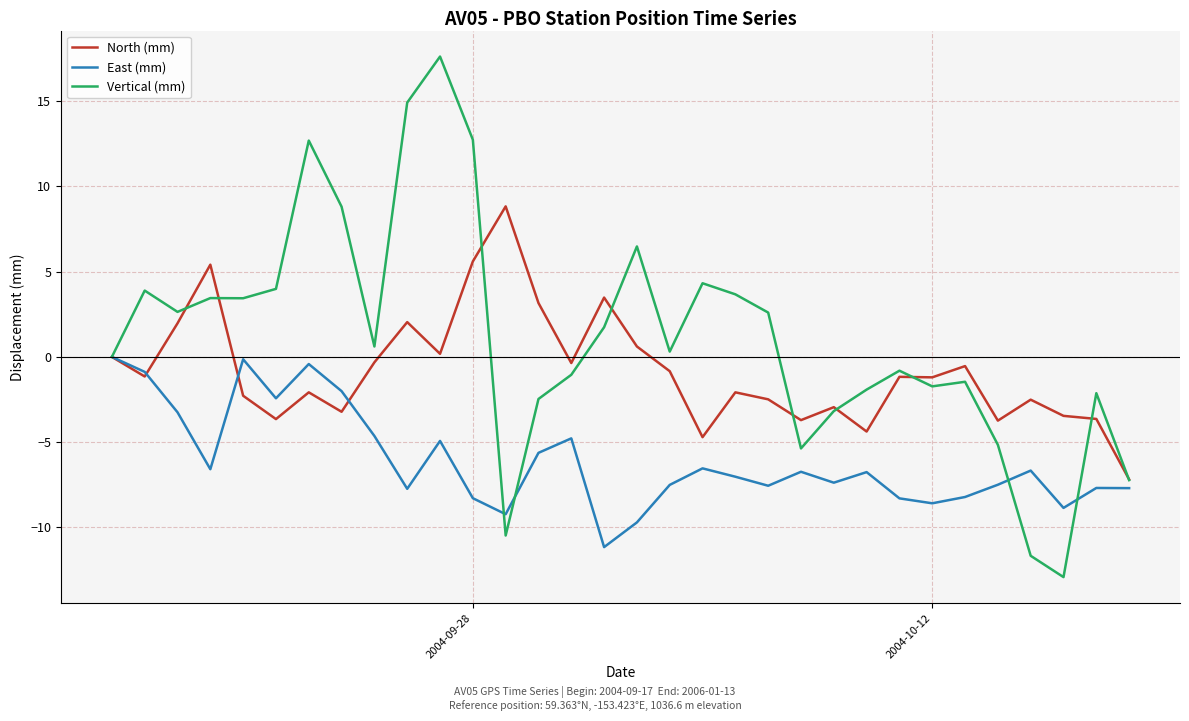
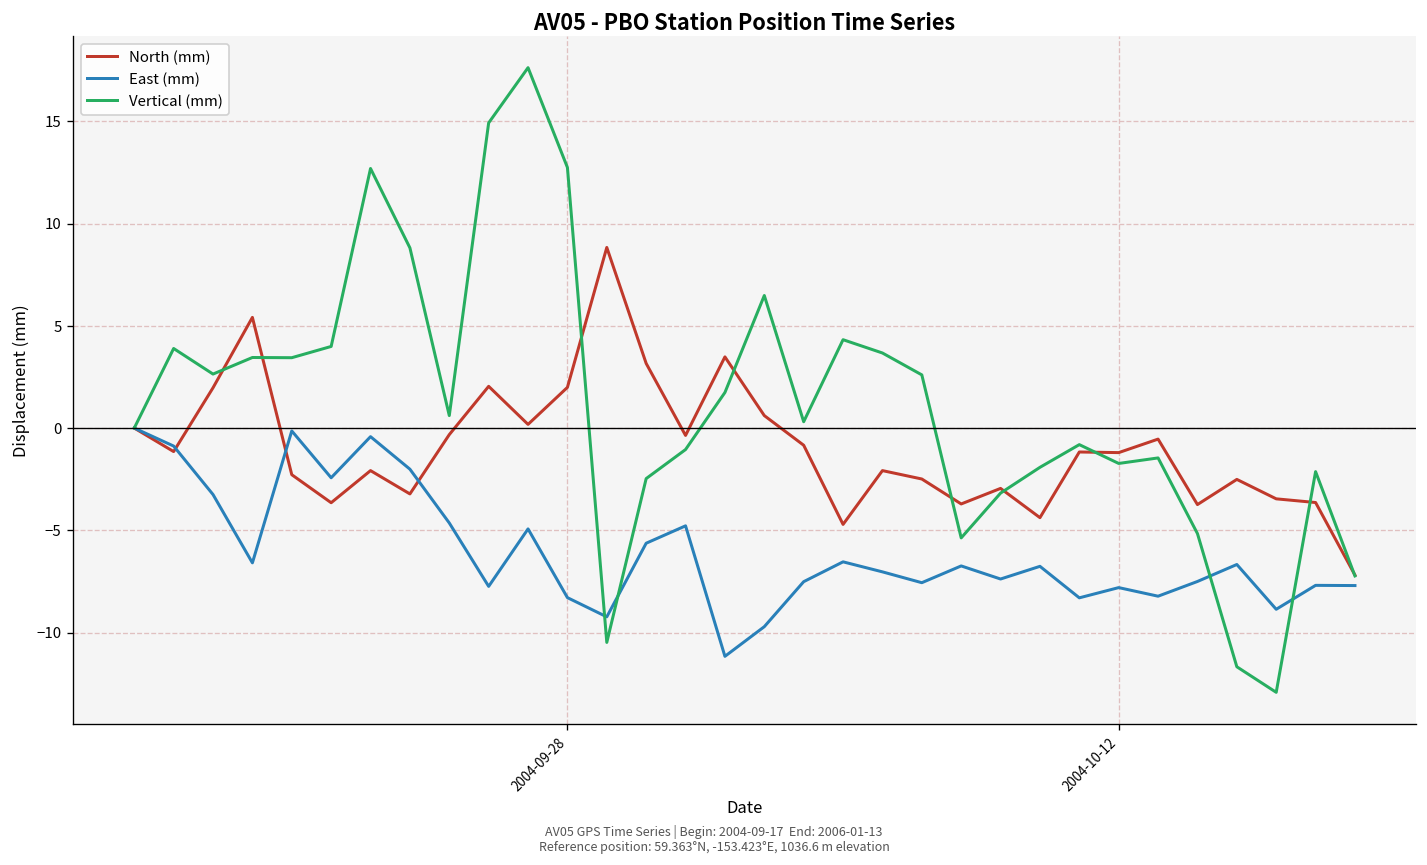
North (mm), 2004-09-28: 5.6 -> 2.0
East (mm), 2004-10-12: -8.6 -> -7.8
